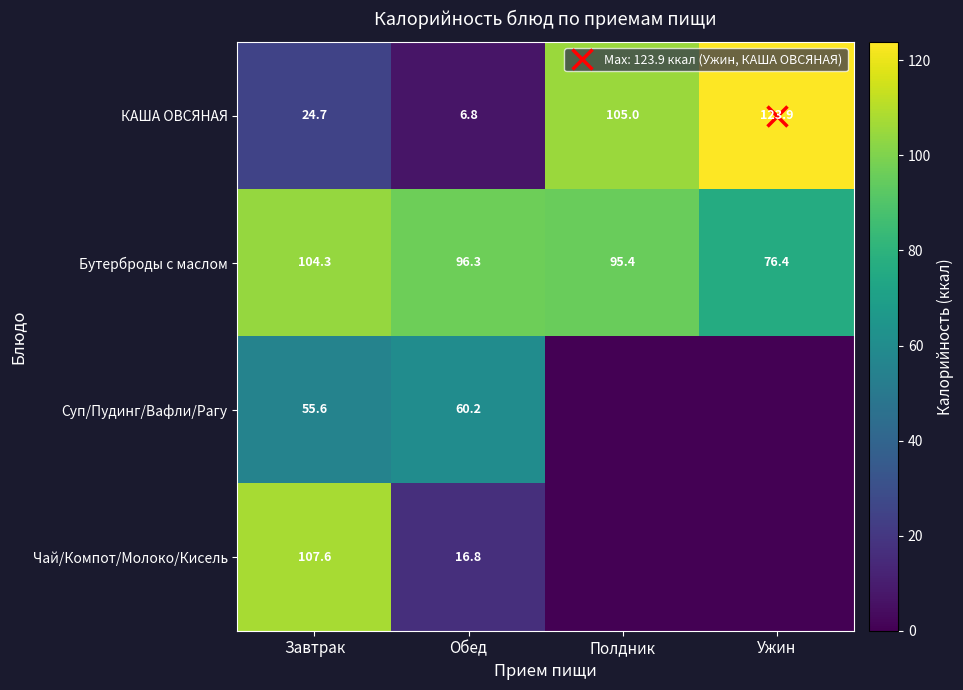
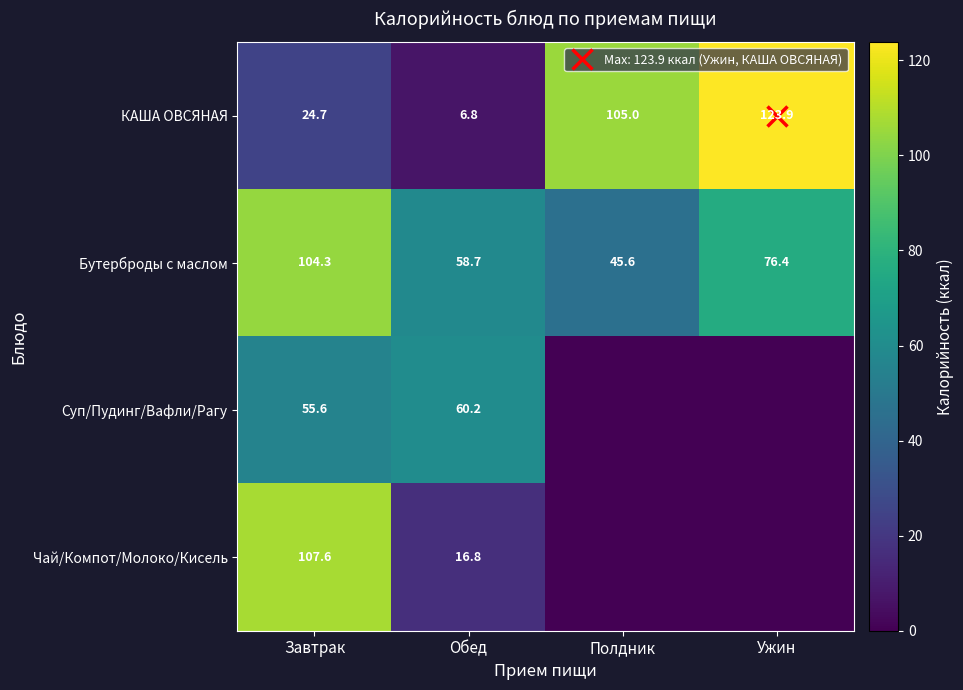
Бутерброды с маслом, Обед: 96.3 -> 58.7
Бутерброды с маслом, Полдник: 95.4 -> 45.6
